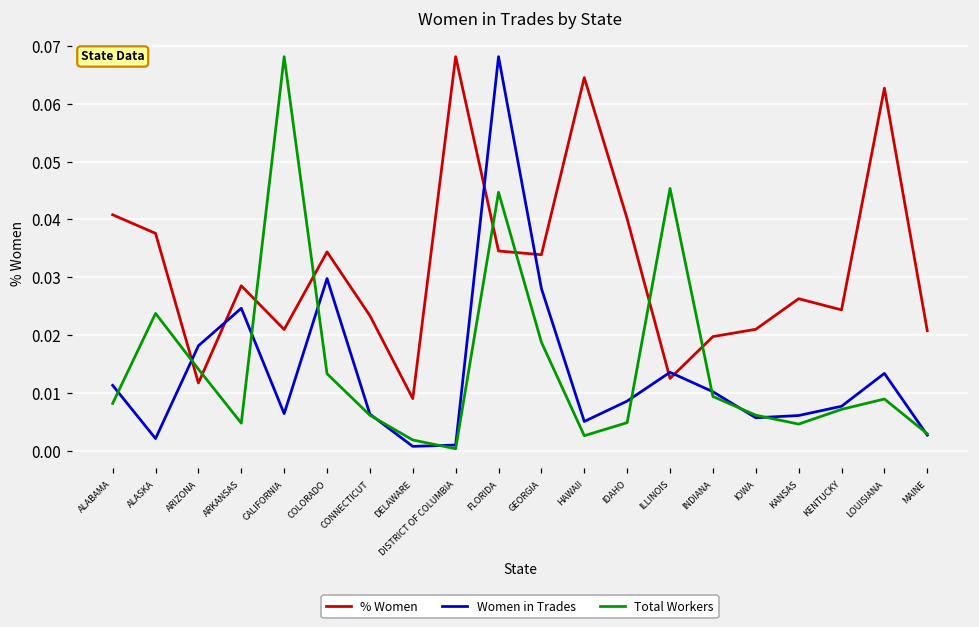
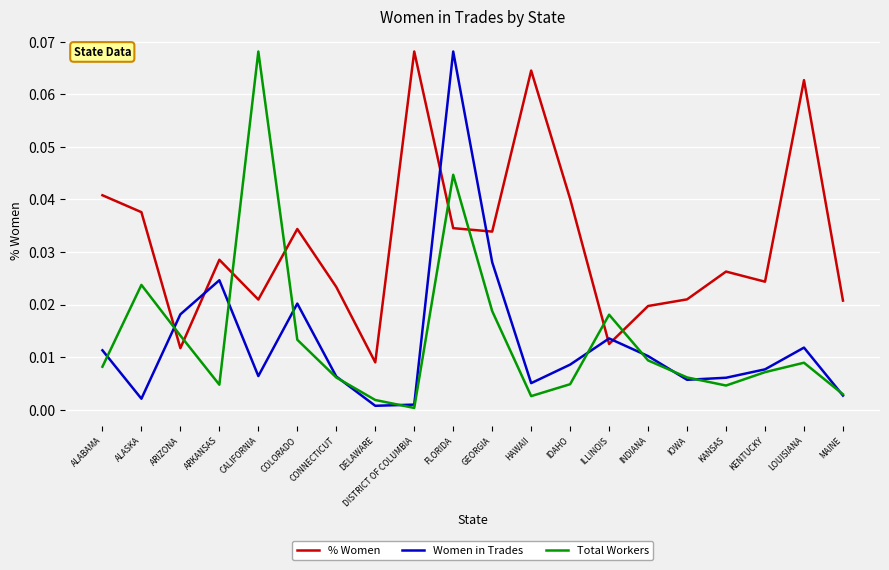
Women in Trades, COLORADO: 0.030 -> 0.020
Total Workers, ILLINOIS: 0.045 -> 0.018
Women in Trades, LOUISIANA: 0.013 -> 0.012
